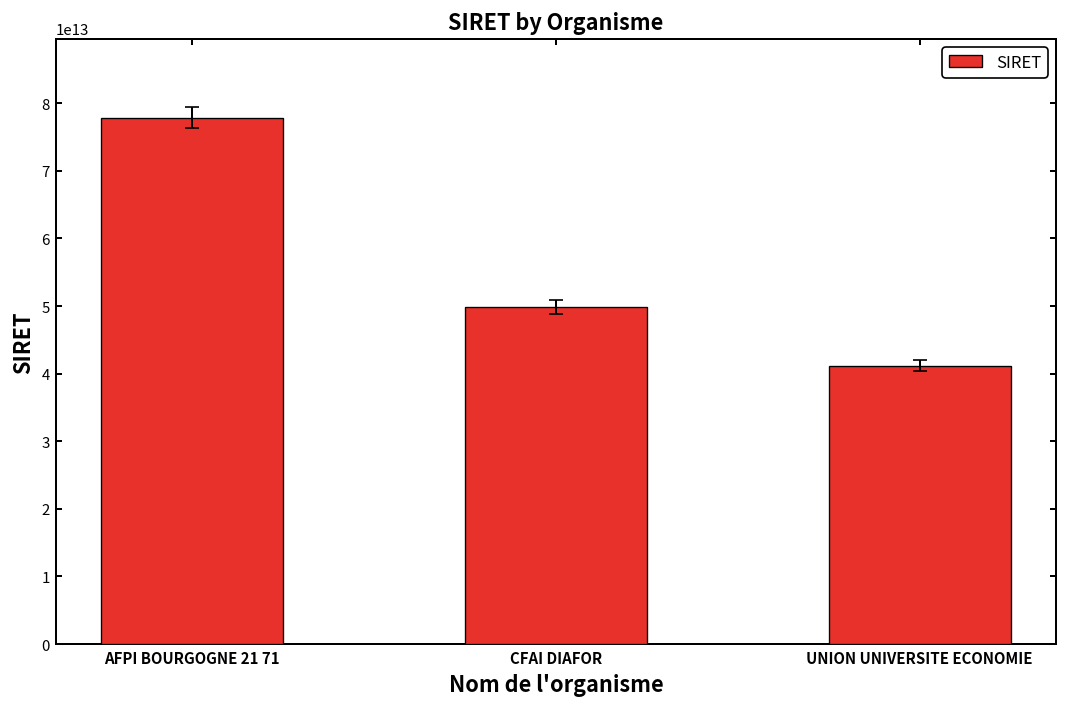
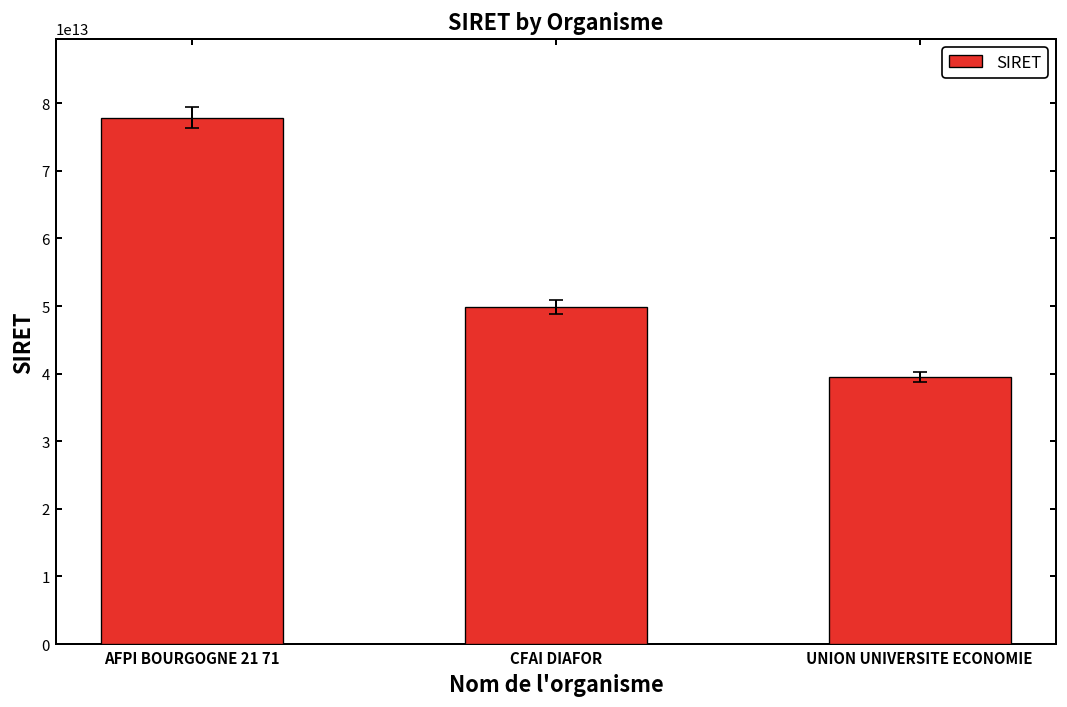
SIRET, UNION UNIVERSITE ECONOMIE: 41000000000000 -> 39000000000000
